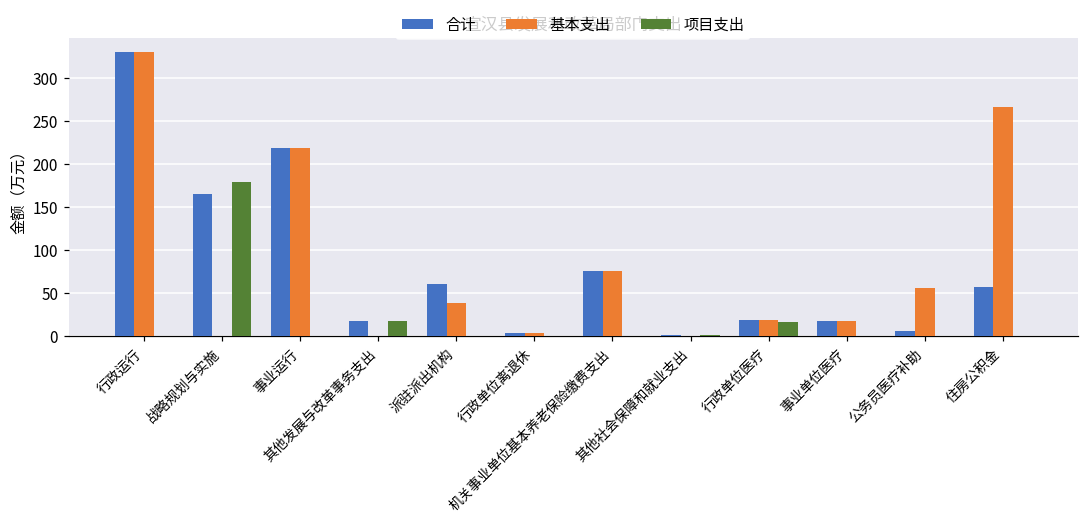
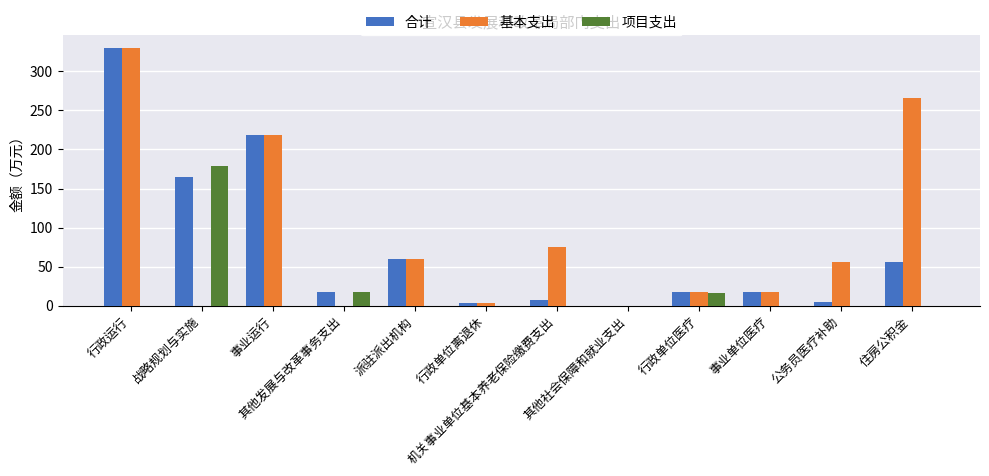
基本支出, 派驻派出机构: 40 -> 60
合计, 机关事业单位基本养老保险缴费支出: 70 -> 10
